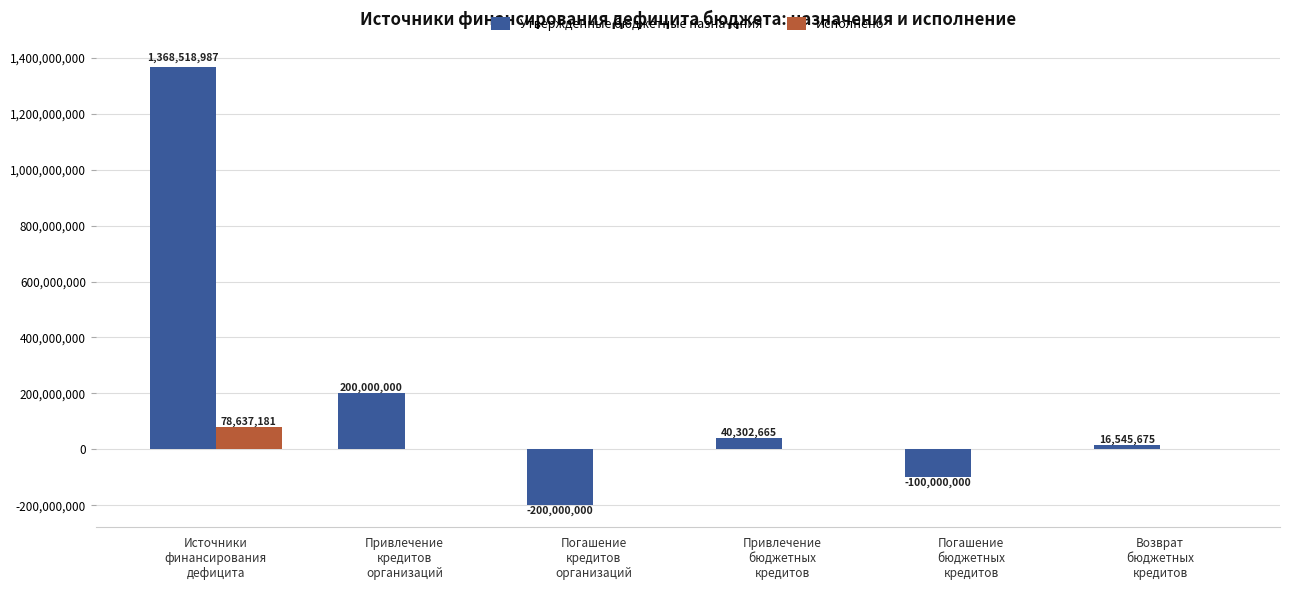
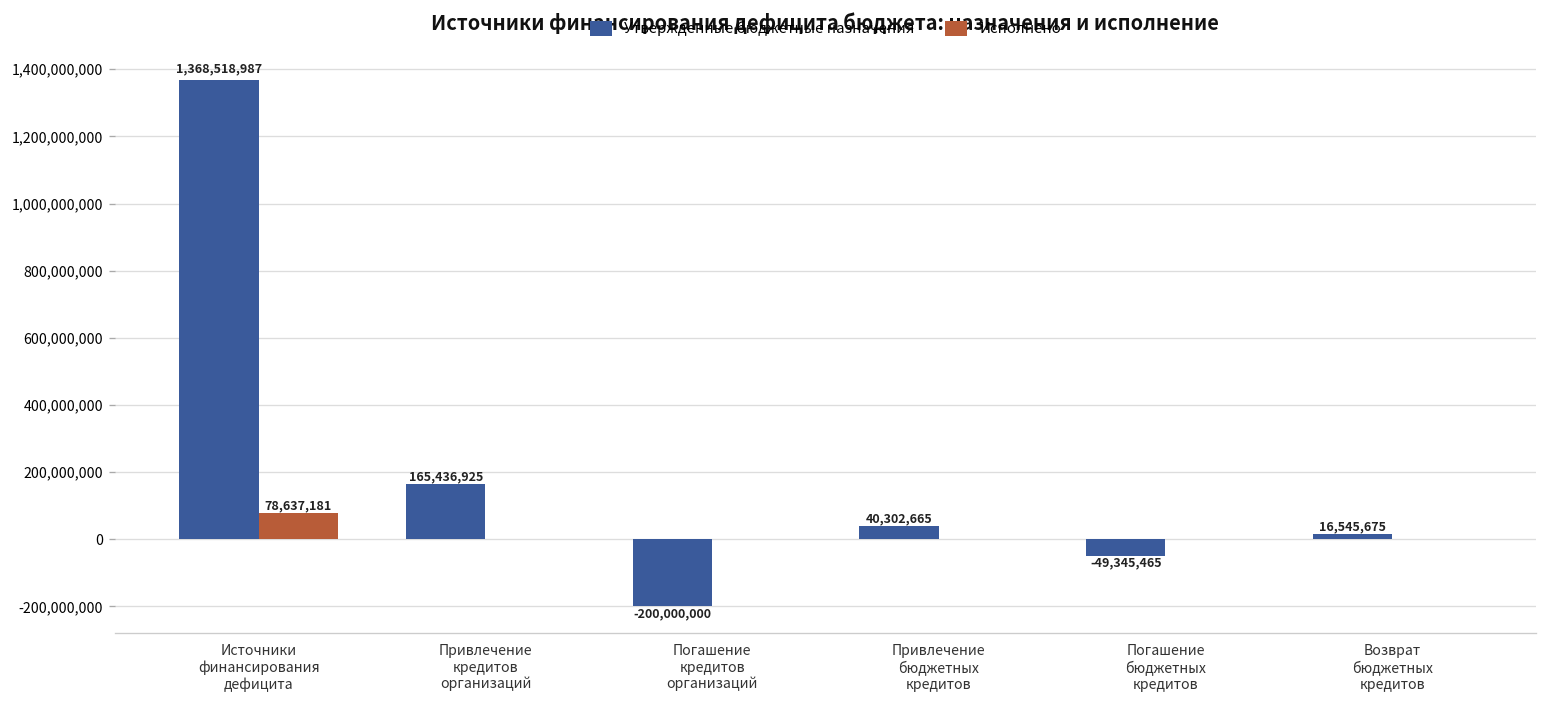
Утвержденные бюджетные назначения, Привлечение кредитов организаций: 200,000,000 -> 165,436,925
Утвержденные бюджетные назначения, Погашение бюджетных кредитов: -100,000,000 -> -49,345,465
